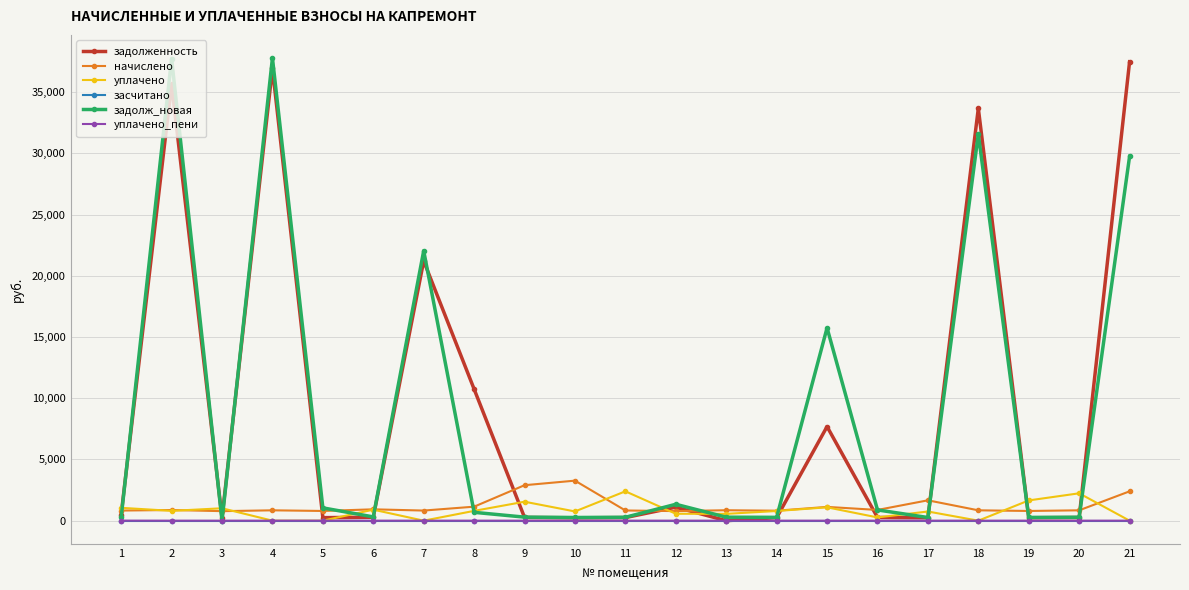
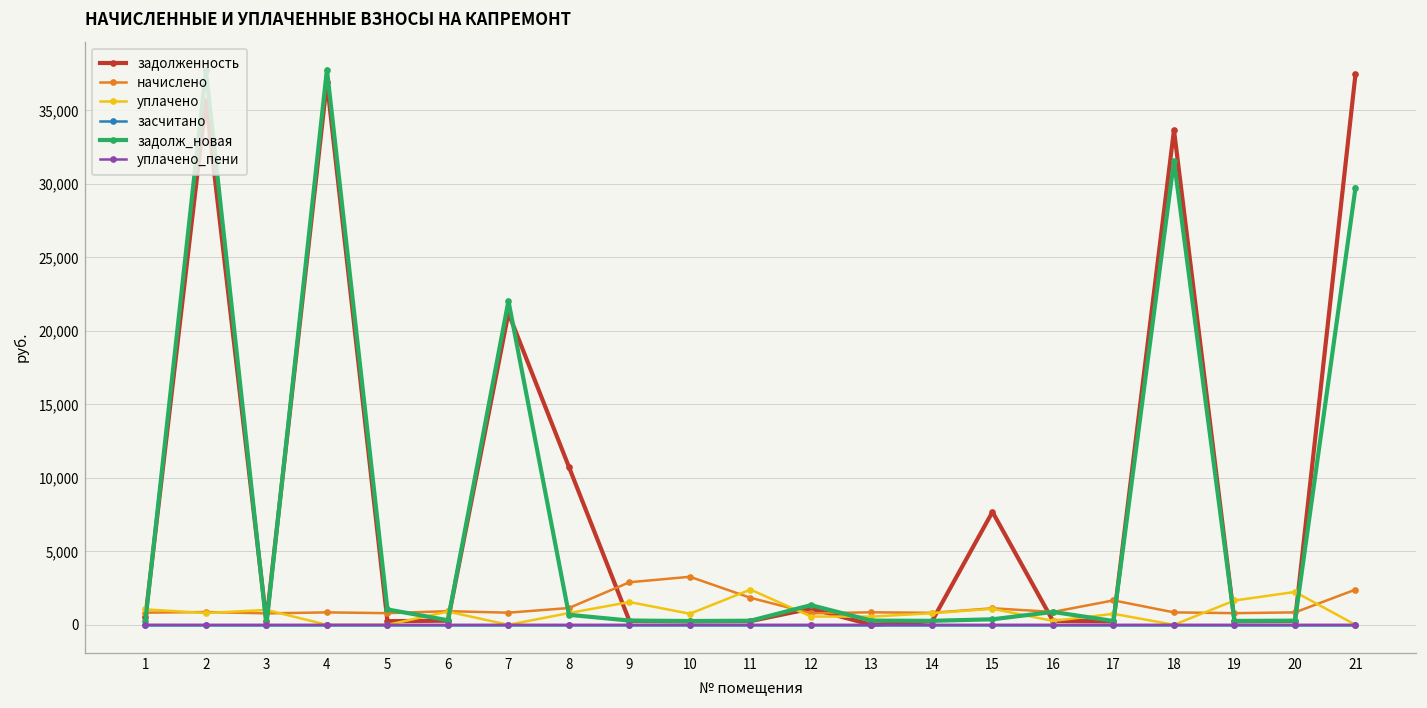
начислено, 11: 800 -> 1,800
задолж_новая, 15: 15,700 -> 400
